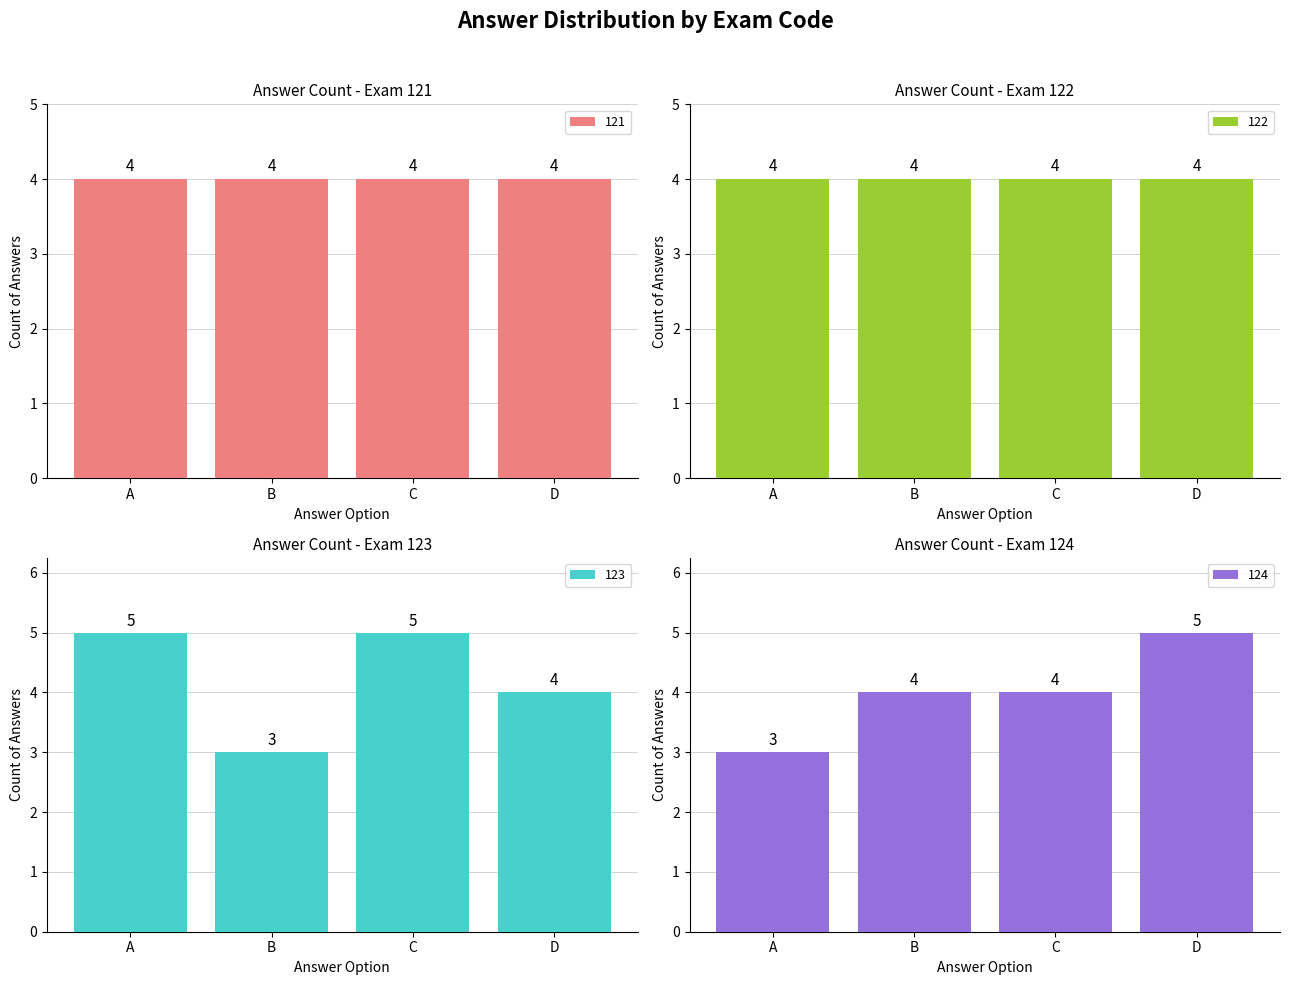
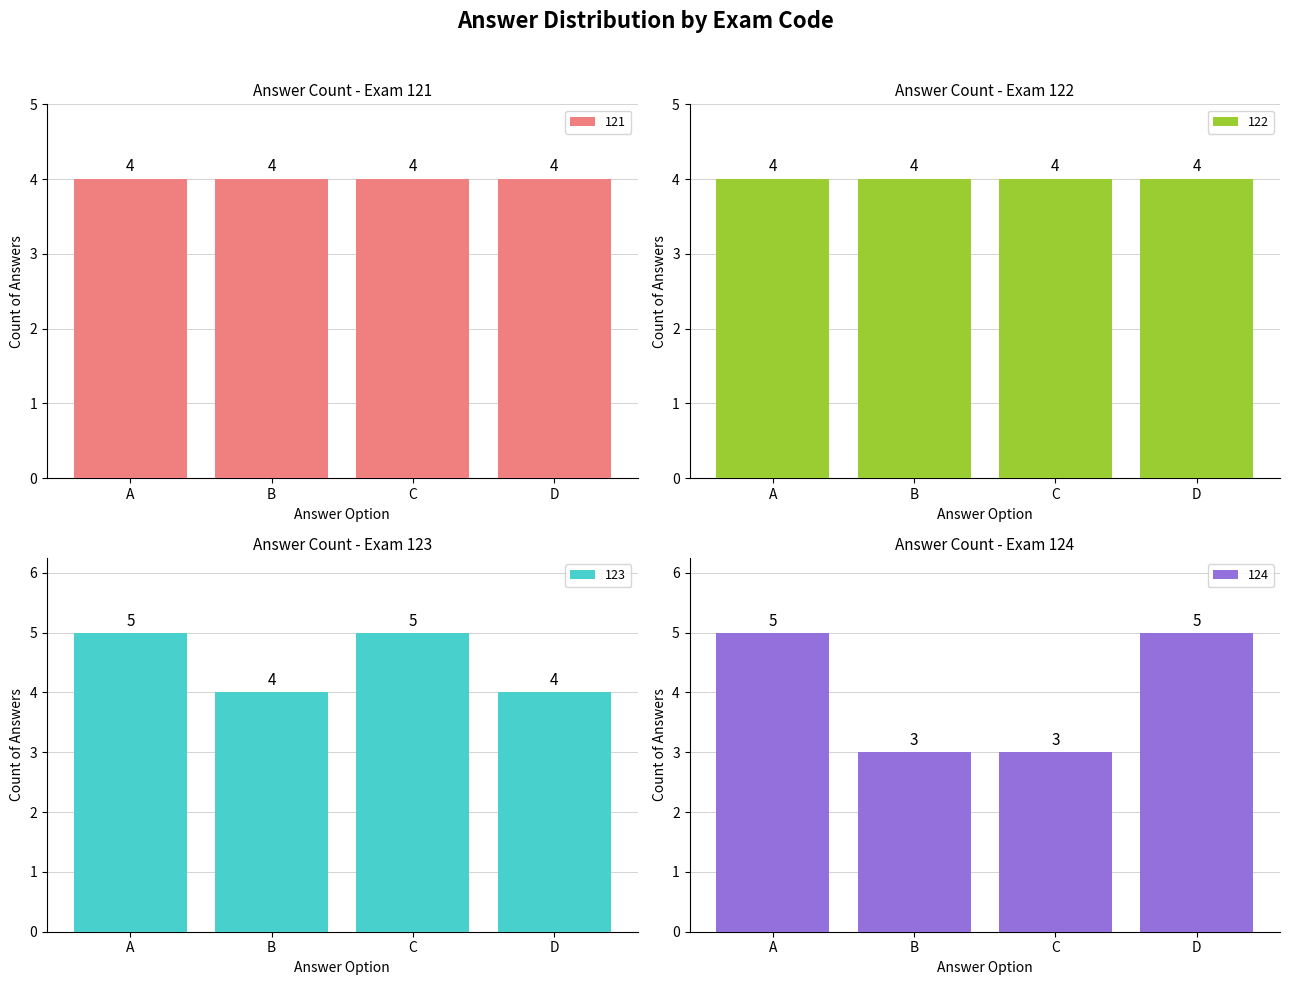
Answer Count - Exam 123, B: 3 -> 4
Answer Count - Exam 124, A: 3 -> 5
Answer Count - Exam 124, B: 4 -> 3
Answer Count - Exam 124, C: 4 -> 3
